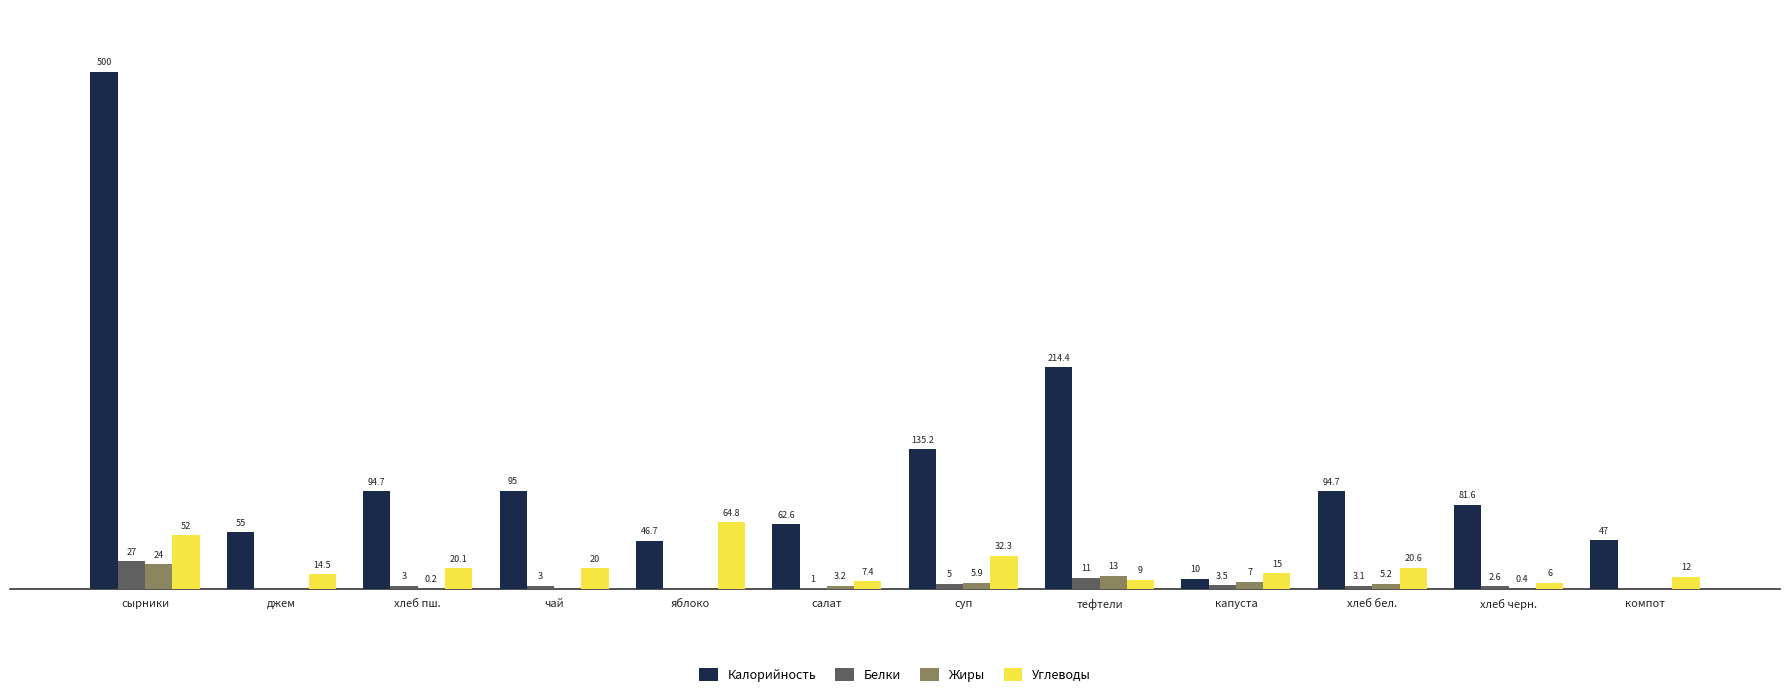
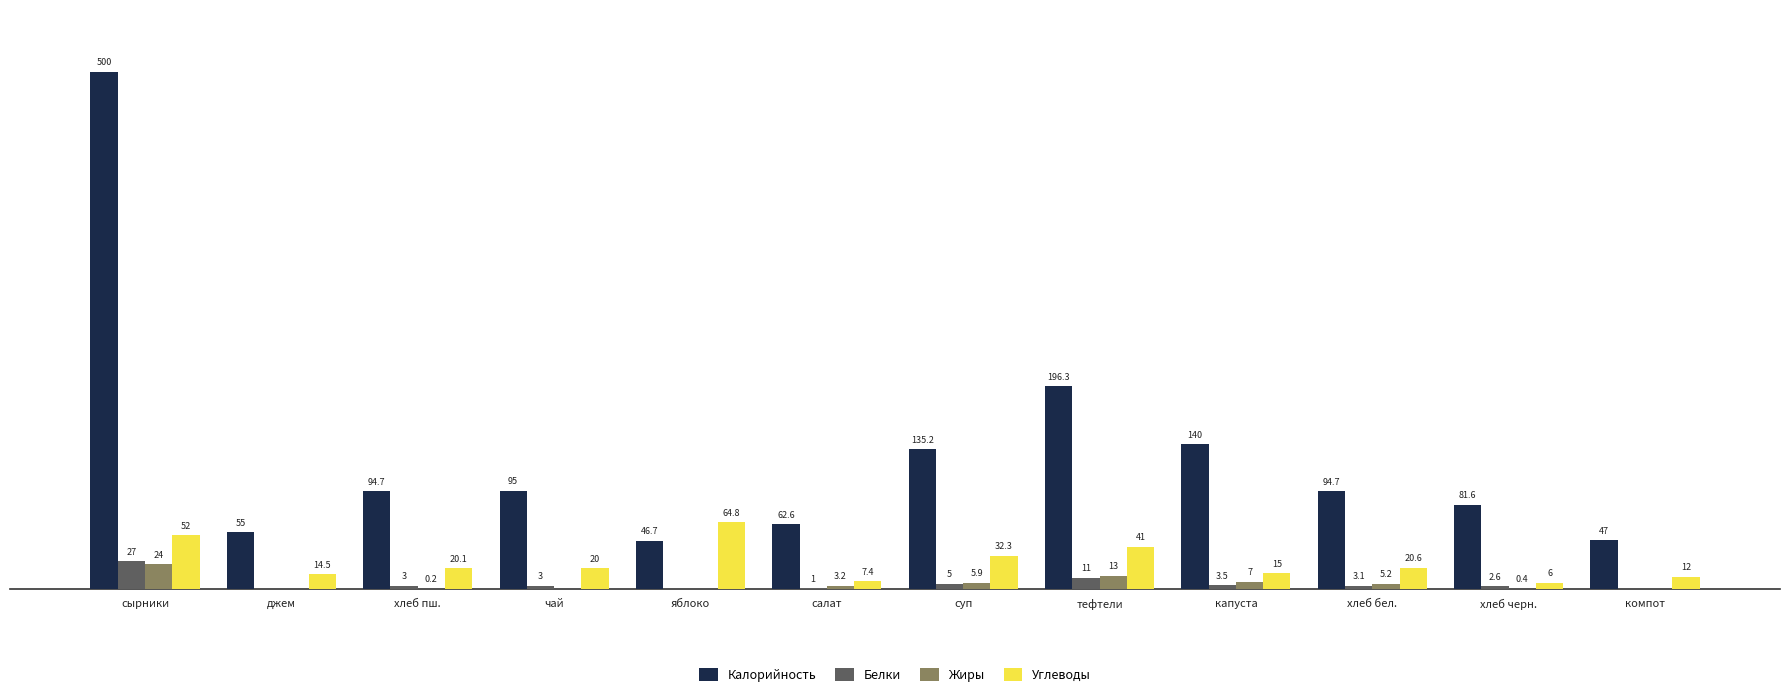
Калорийность, тефтели: 214.4 -> 196.3
Углеводы, тефтели: 9 -> 41
Калорийность, капуста: 10 -> 140
